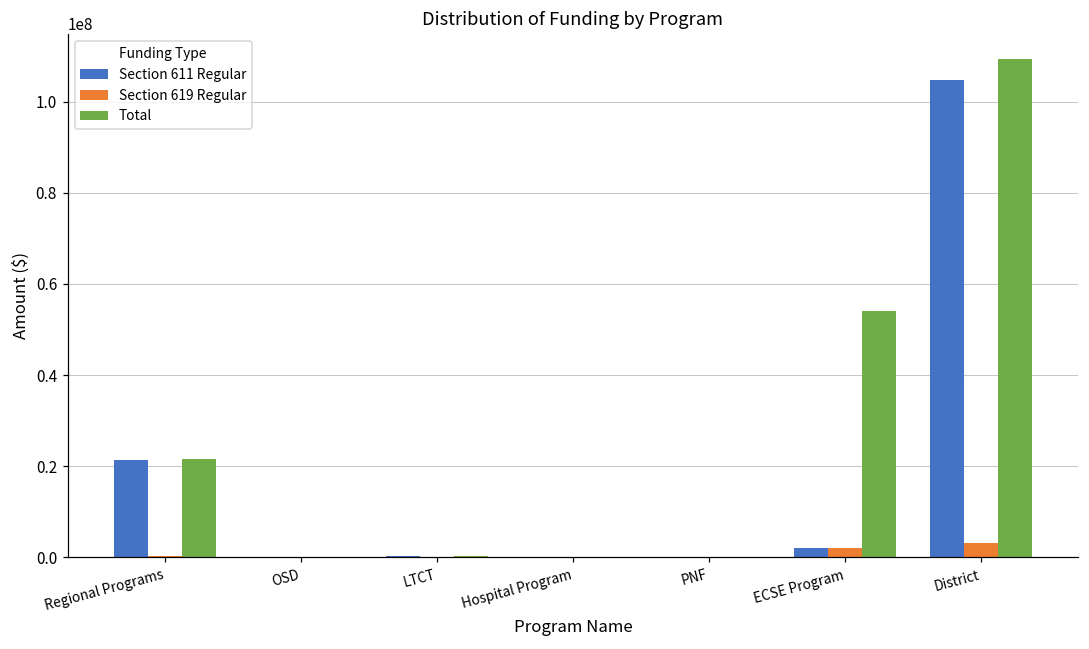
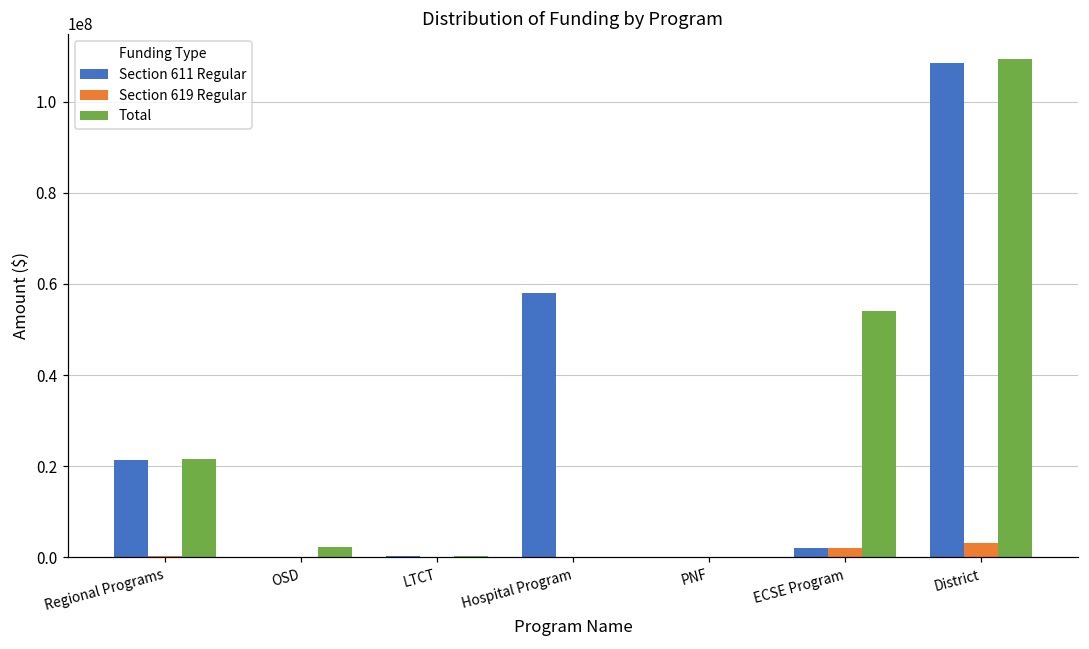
Total, OSD: 0 -> 2000000
Section 611 Regular, Hospital Program: 0 -> 58000000
Section 611 Regular, District: 105000000 -> 108000000
